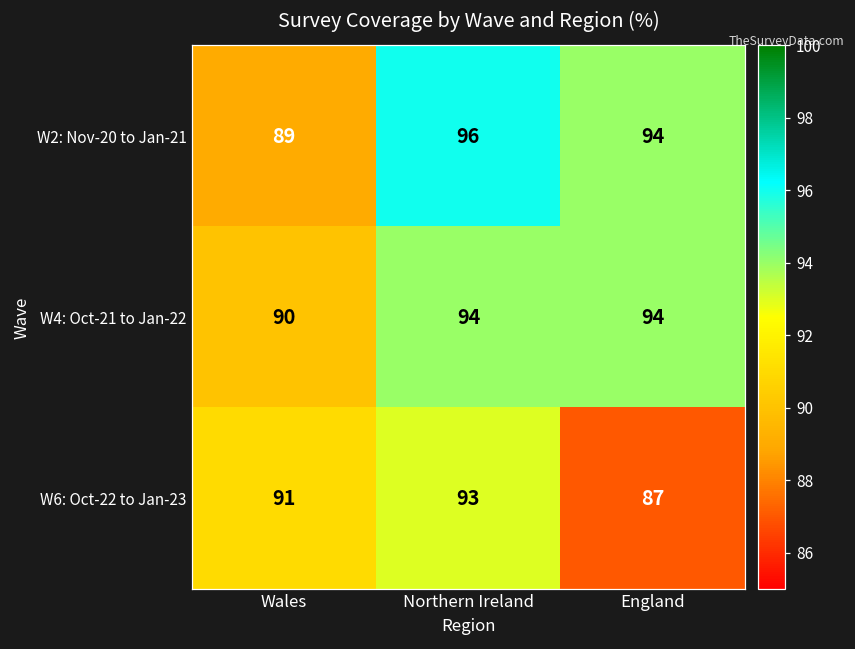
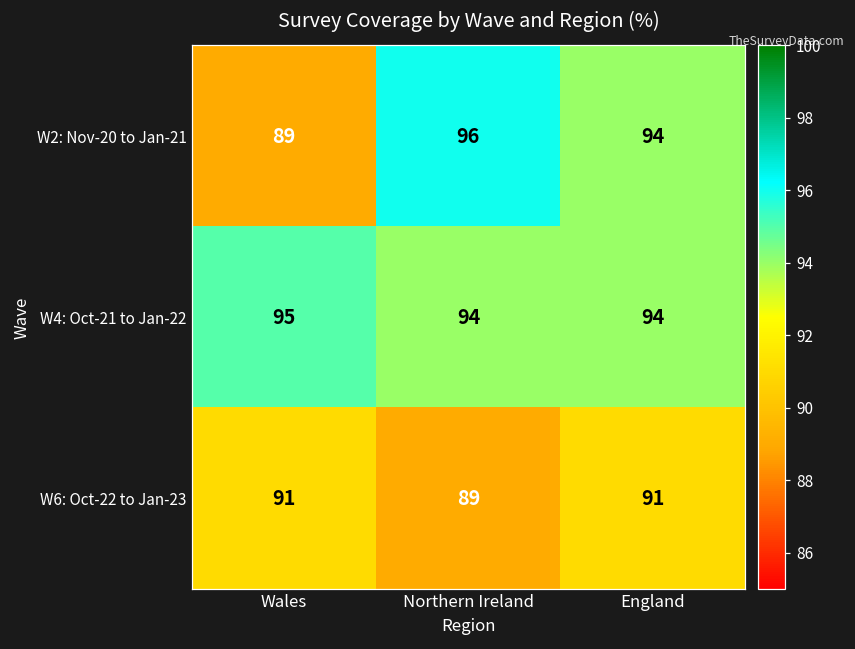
W4: Oct-21 to Jan-22, Wales: 90 -> 95
W6: Oct-22 to Jan-23, Northern Ireland: 93 -> 89
W6: Oct-22 to Jan-23, England: 87 -> 91
